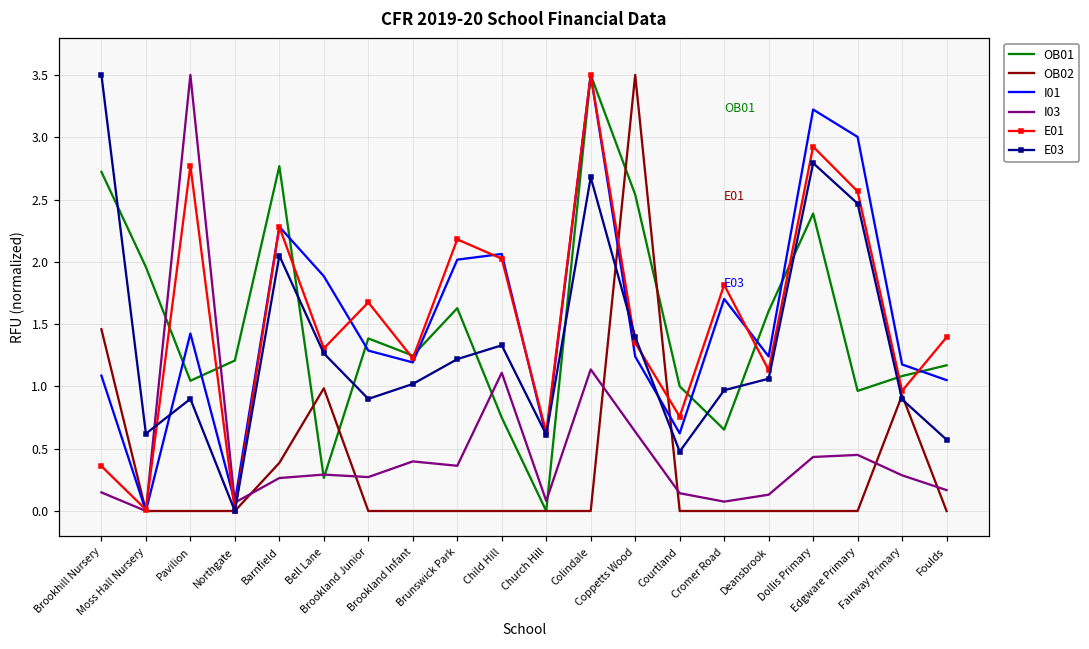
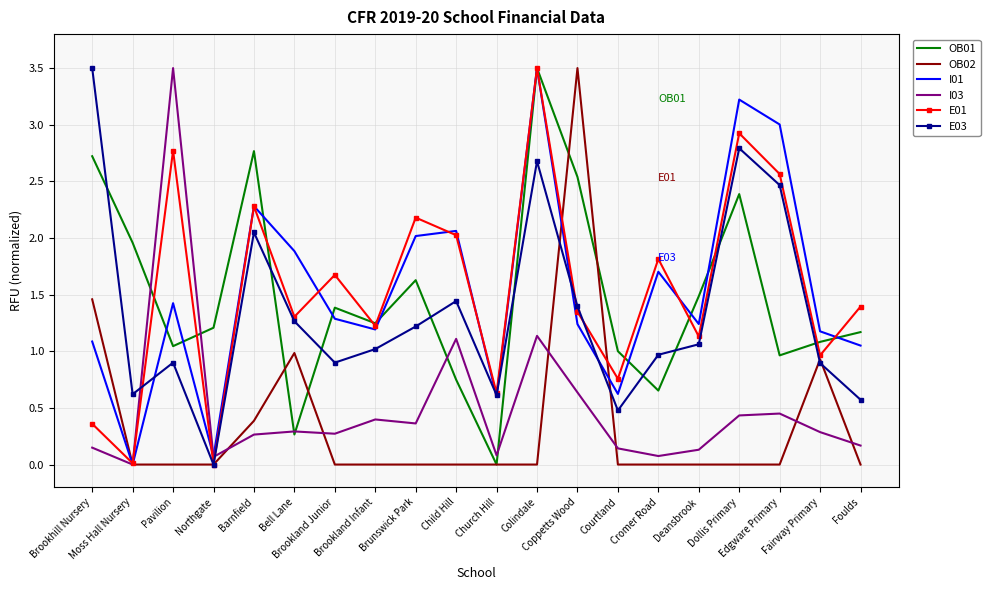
E03, Child Hill: 1.33 -> 1.44
OB01, Deansbrook: 1.60 -> 1.49
